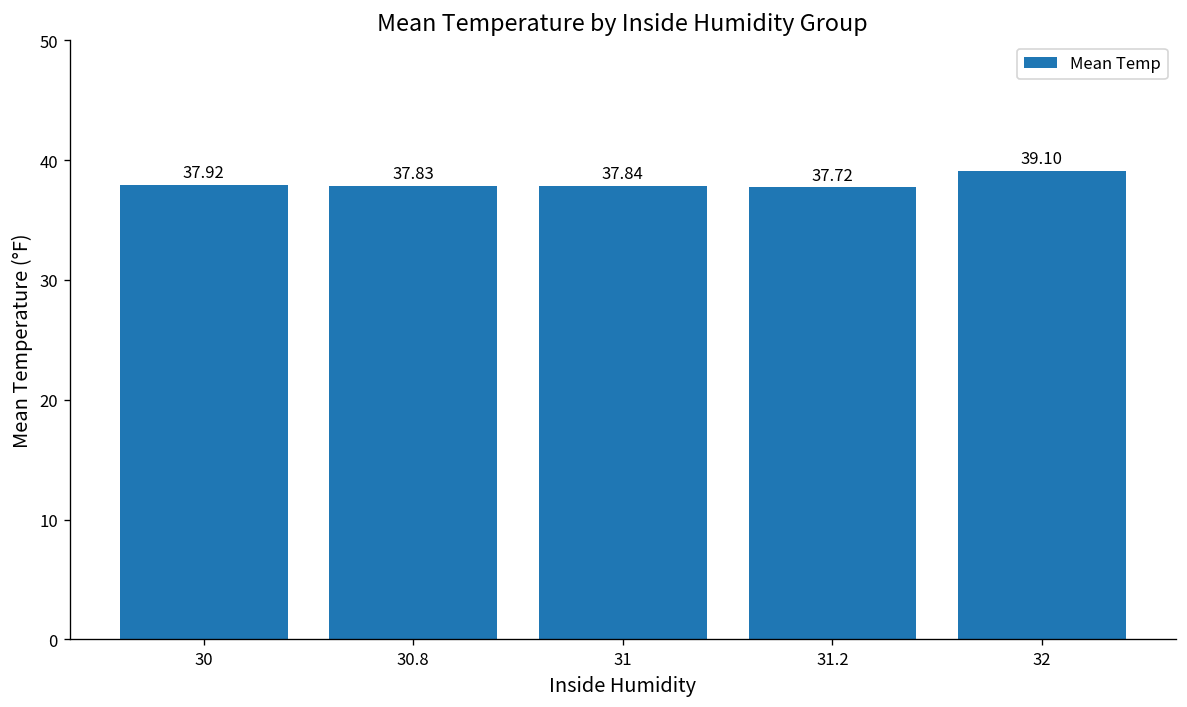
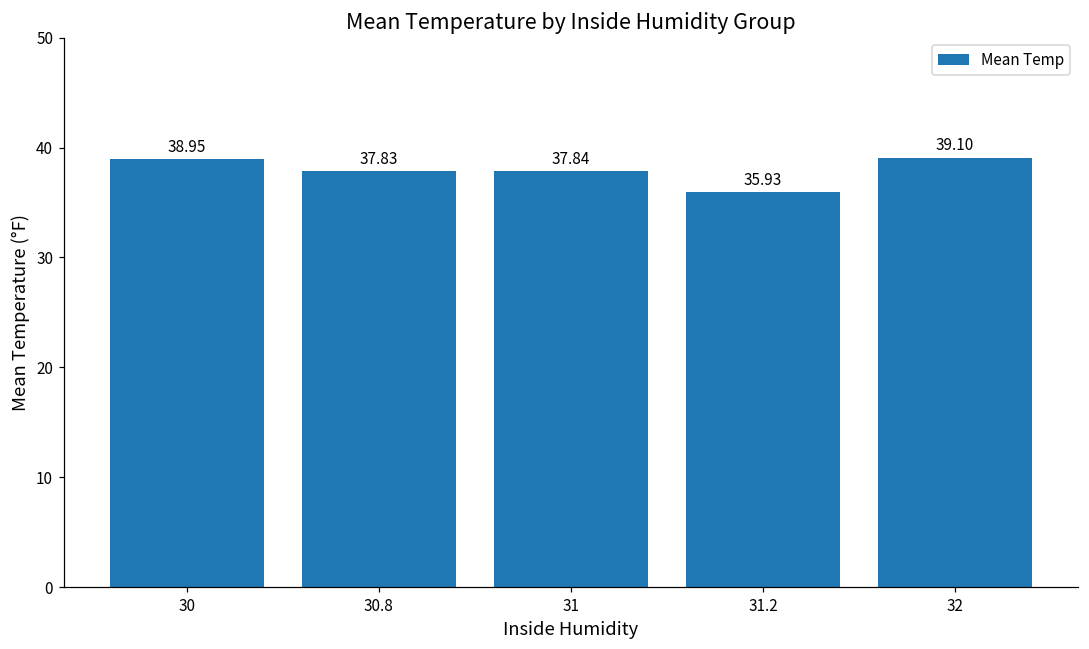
30: 37.92 -> 38.95
31.2: 37.72 -> 35.93
